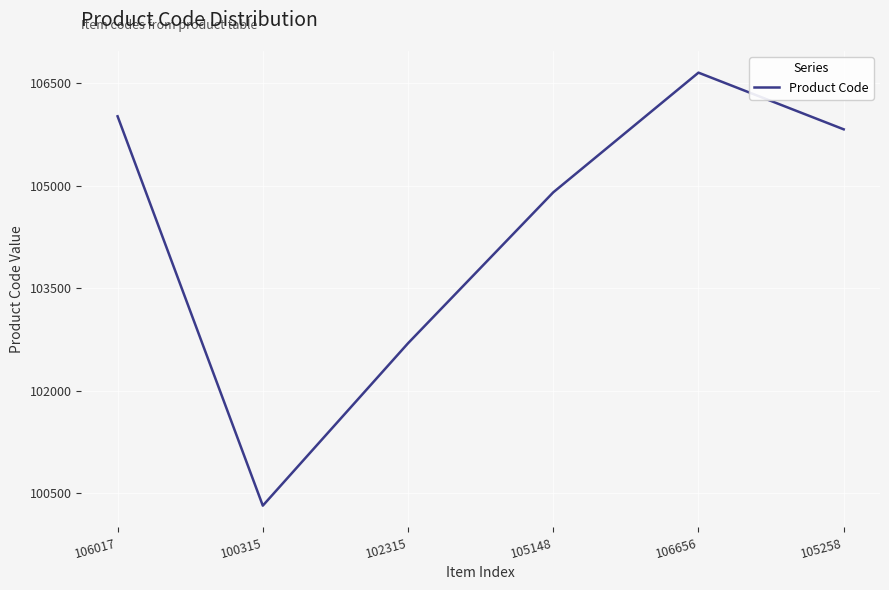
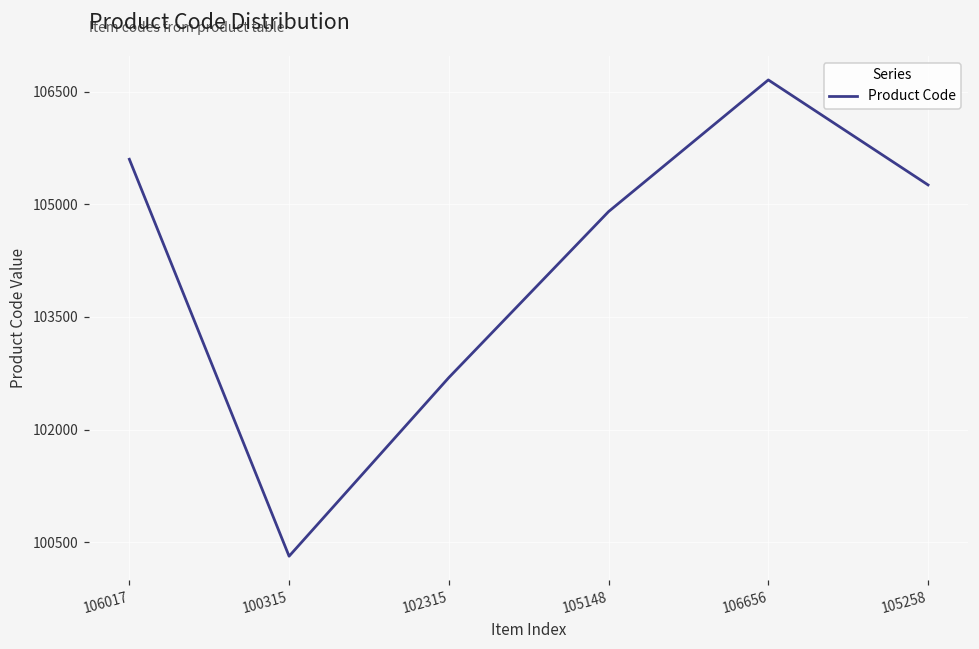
106017: 106000 -> 105600
105258: 105800 -> 105300
